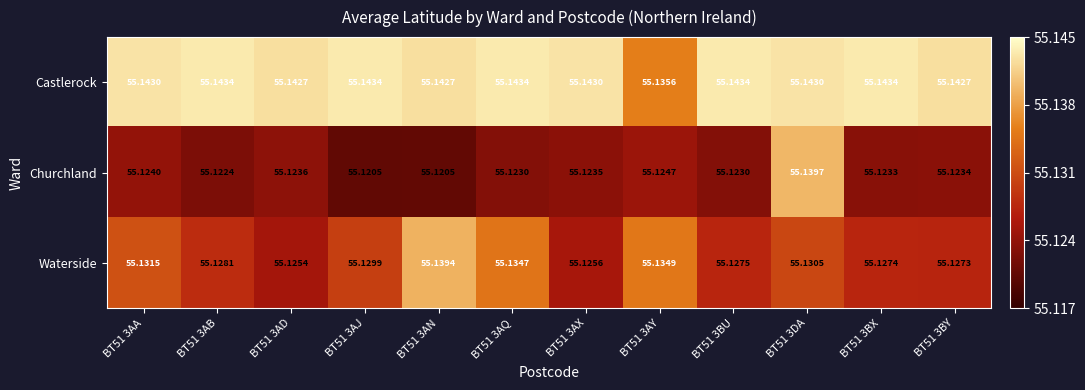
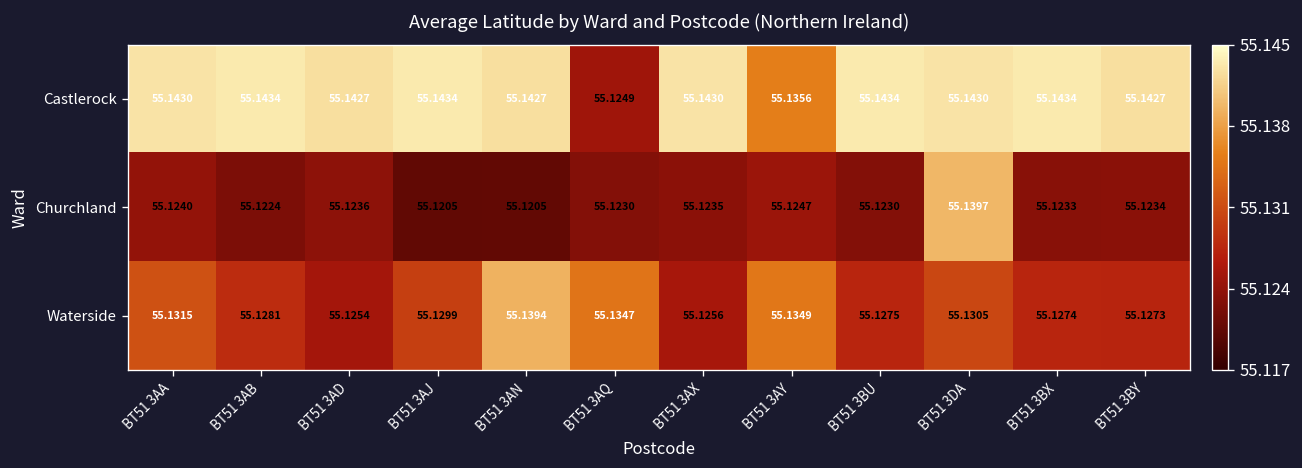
Castlerock, BT51 3AQ: 55.1434 -> 55.1249
